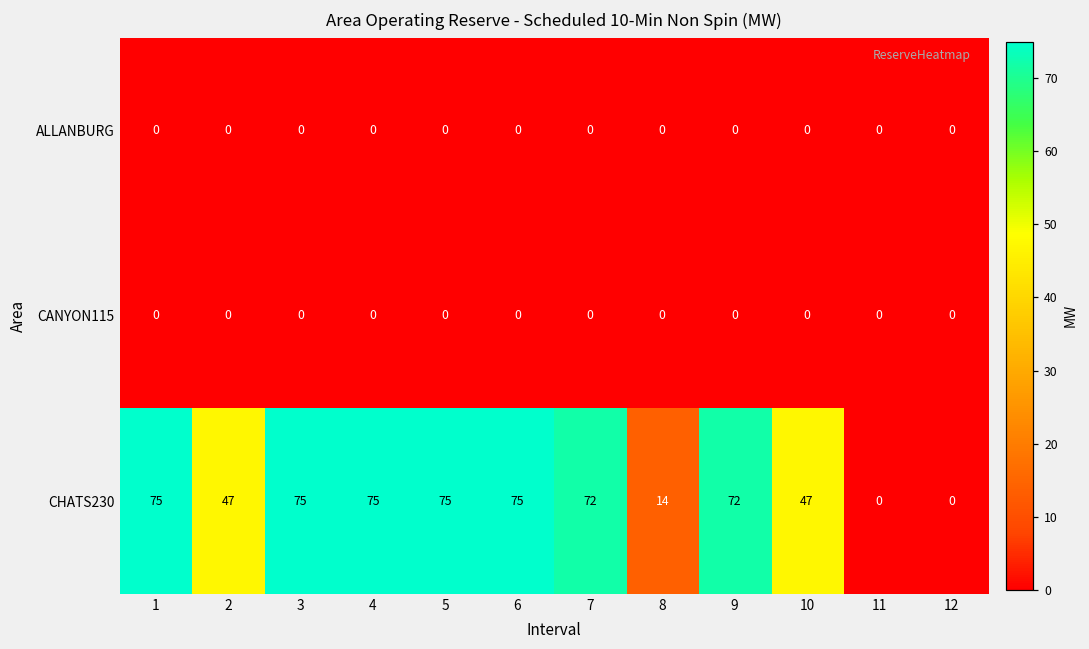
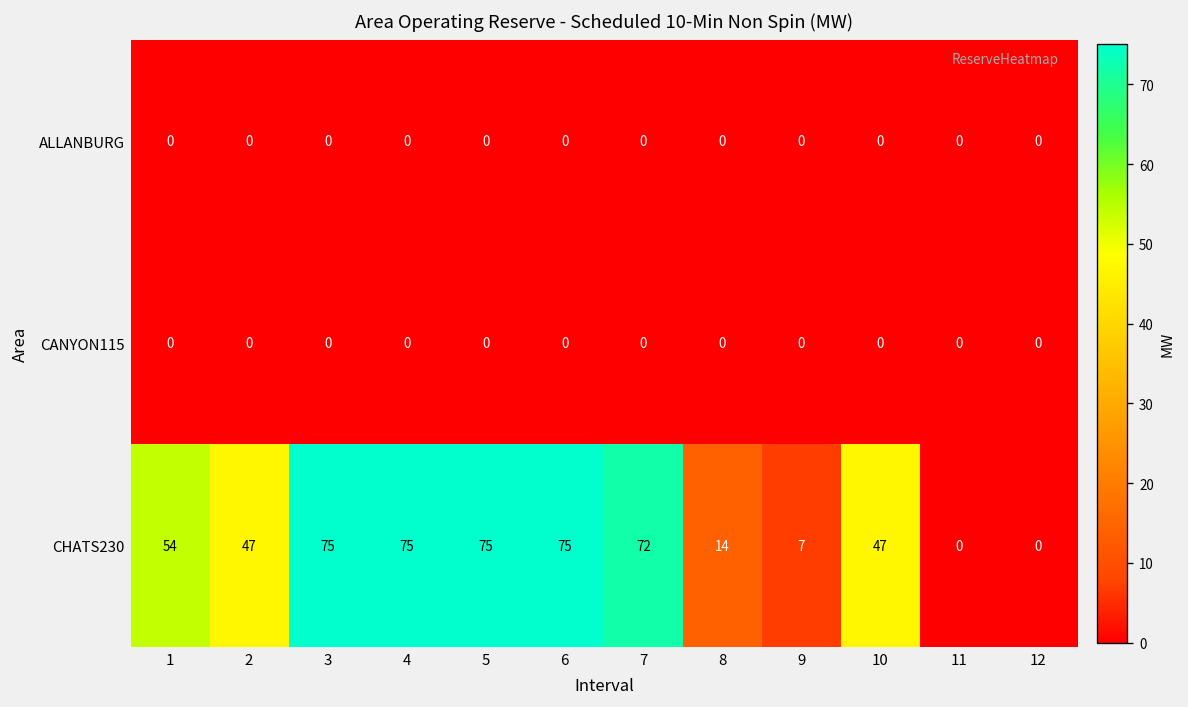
CHATS230, 1: 75 -> 54
CHATS230, 9: 72 -> 7
